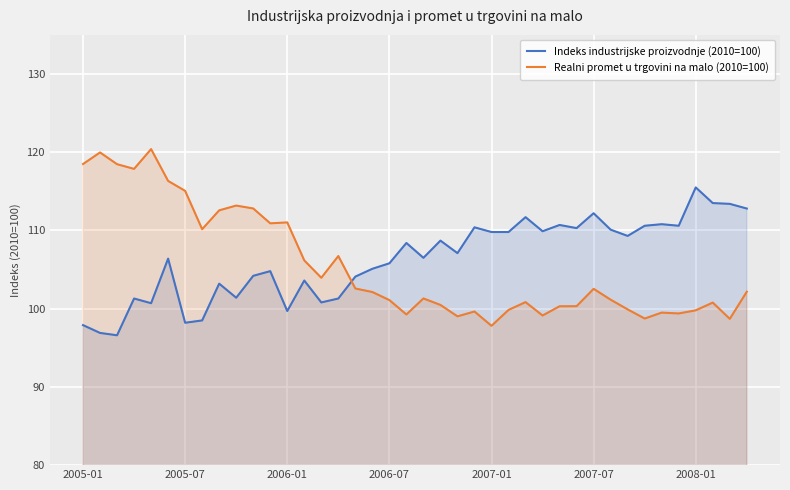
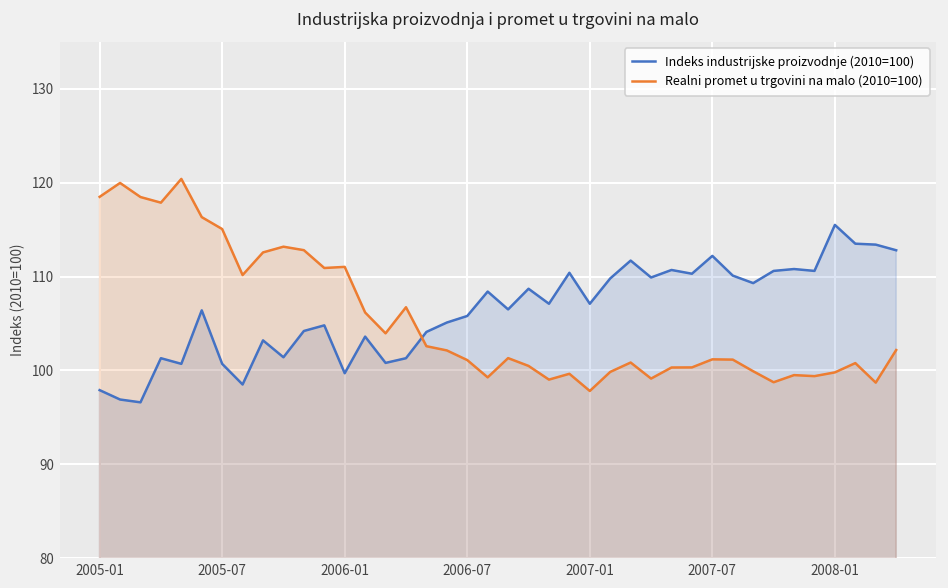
Indeks industrijske proizvodnje (2010=100), 2005-07: 98 -> 101
Indeks industrijske proizvodnje (2010=100), 2007-01: 110 -> 107
Realni promet u trgovini na malo (2010=100), 2007-07: 103 -> 101
